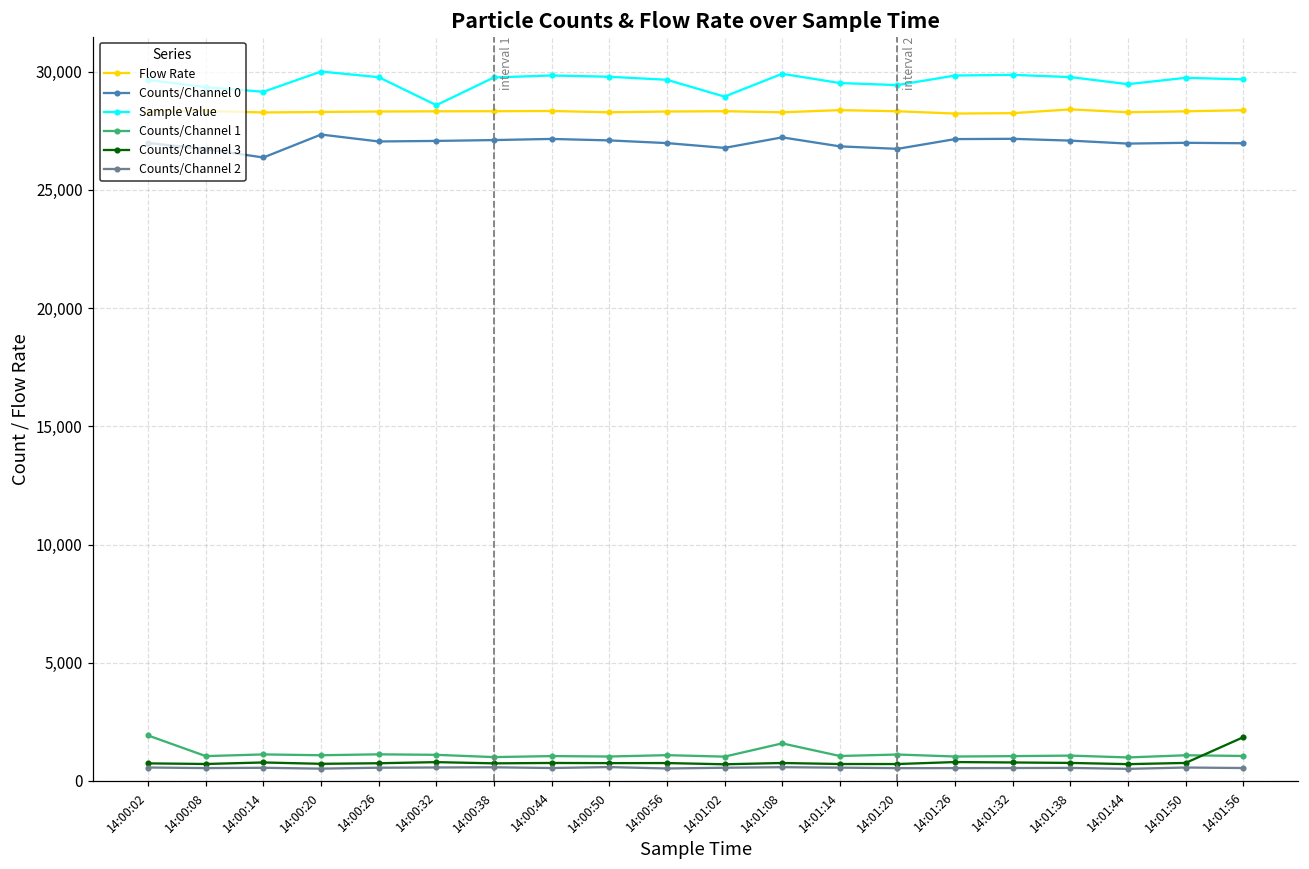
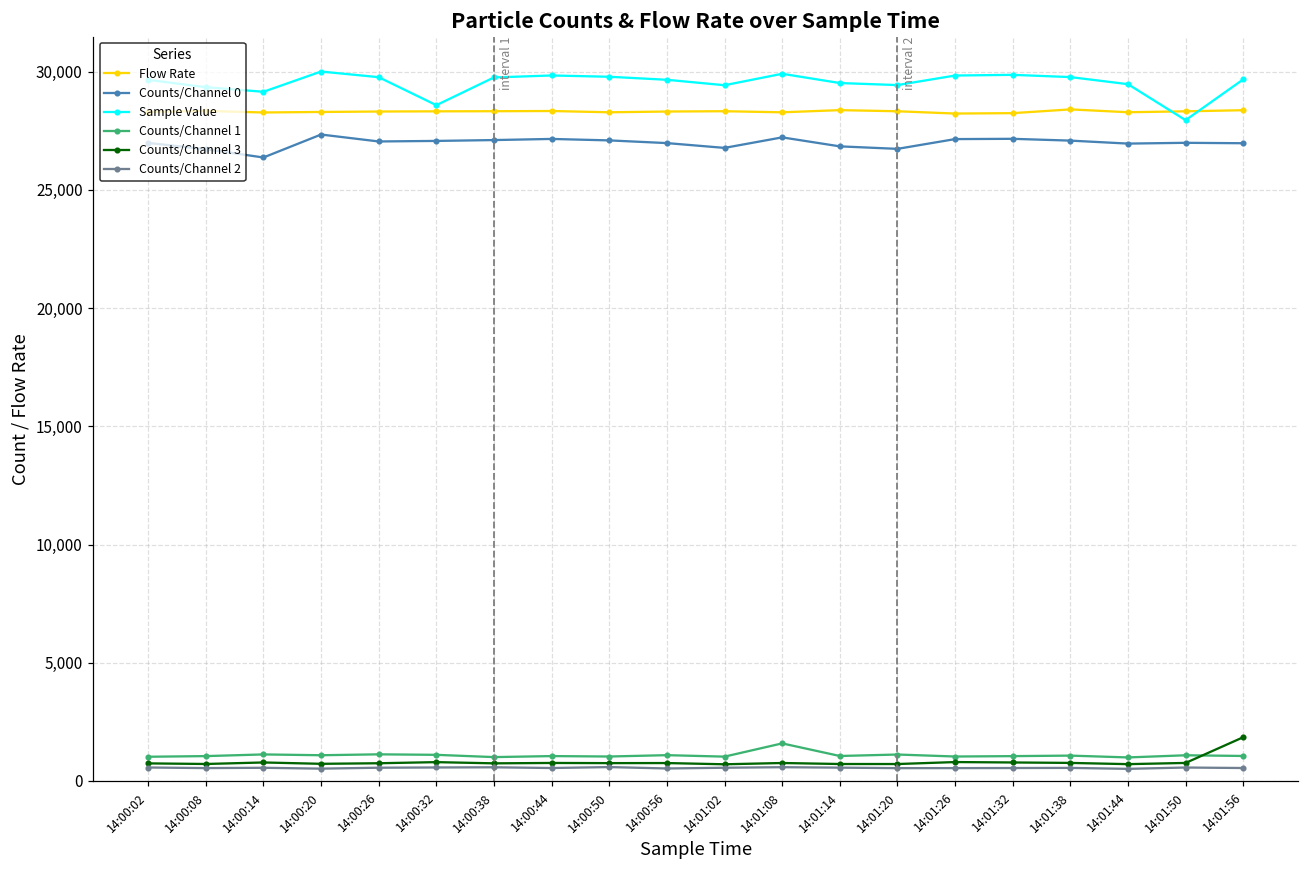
Counts/Channel 1, 14:00:02: 1,900 -> 1,000
Sample Value, 14:01:02: 28,900 -> 29,400
Sample Value, 14:01:50: 29,700 -> 28,000
